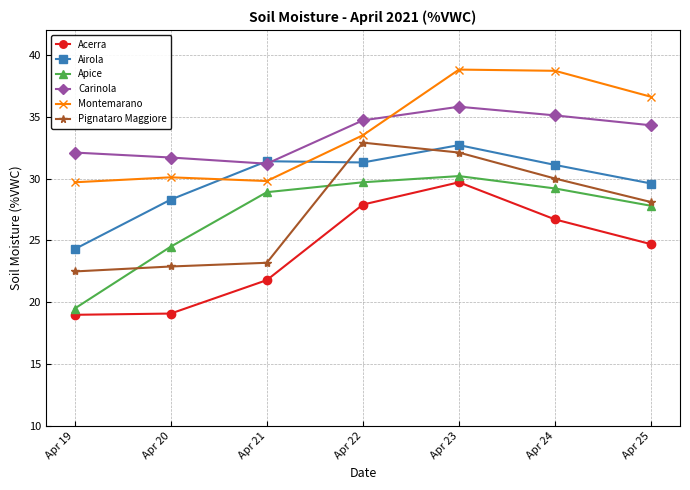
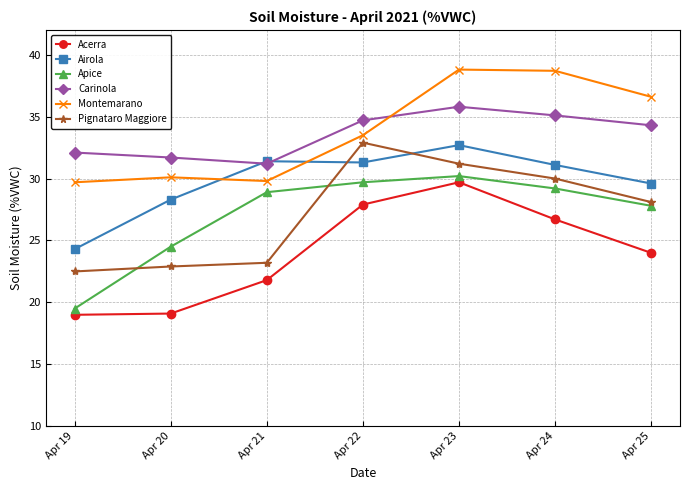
Pignataro Maggiore, Apr 23: 32.1 -> 31.2
Acerra, Apr 25: 24.7 -> 24.0
